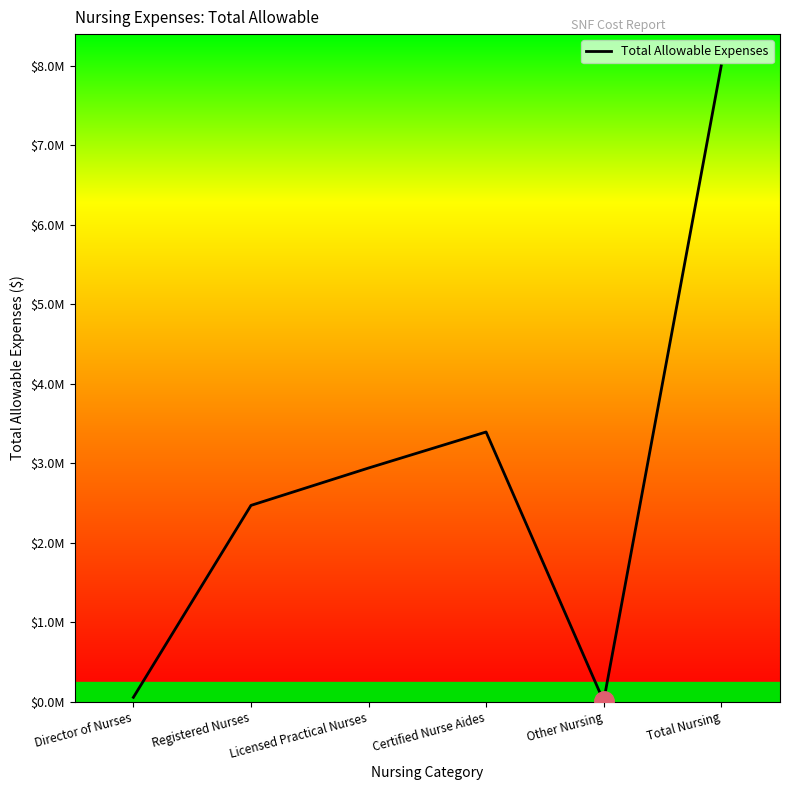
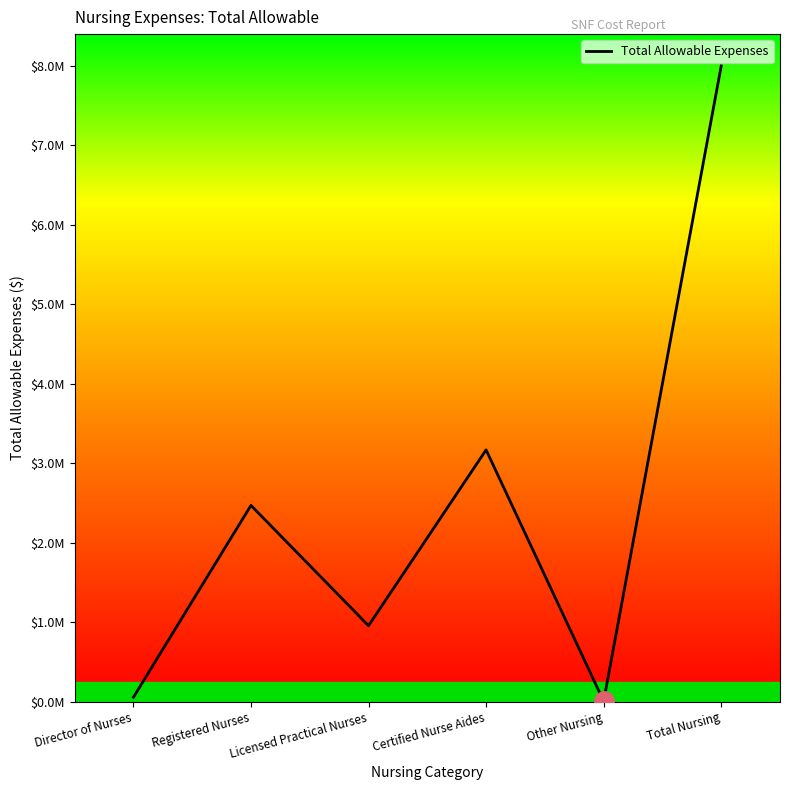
Total Allowable Expenses, Licensed Practical Nurses: $2900000 -> $1000000
Total Allowable Expenses, Certified Nurse Aides: $3400000 -> $3200000
